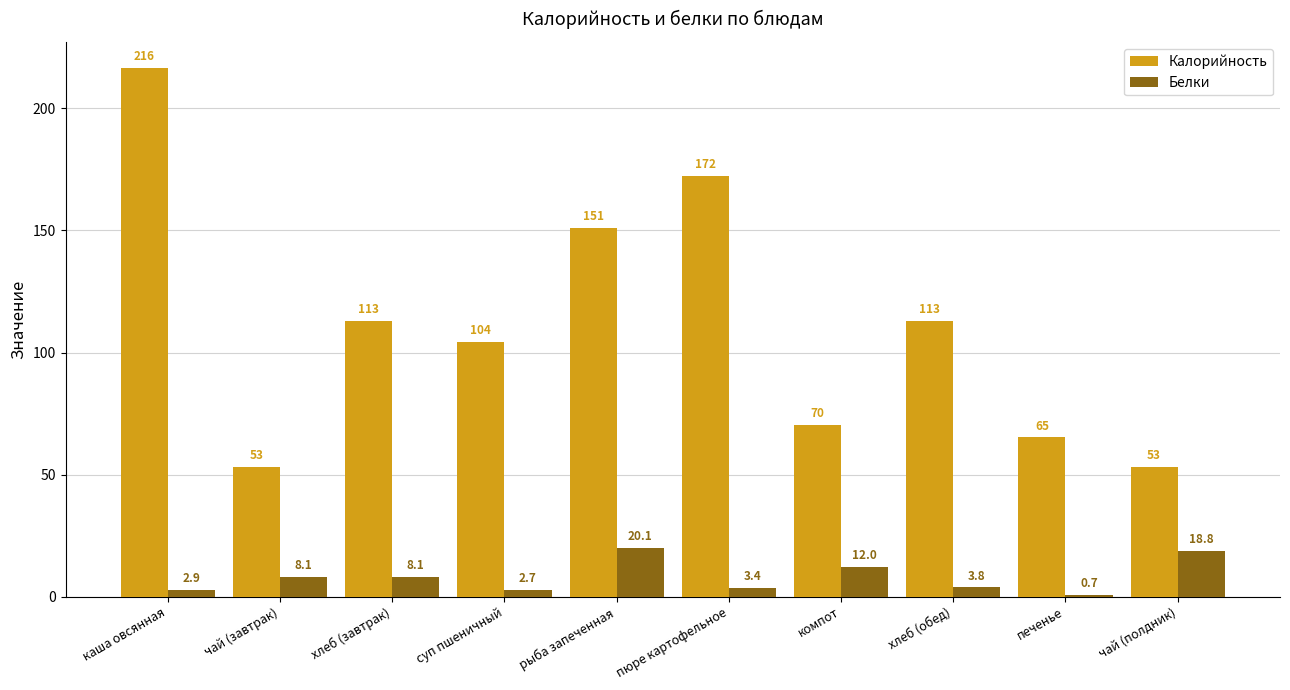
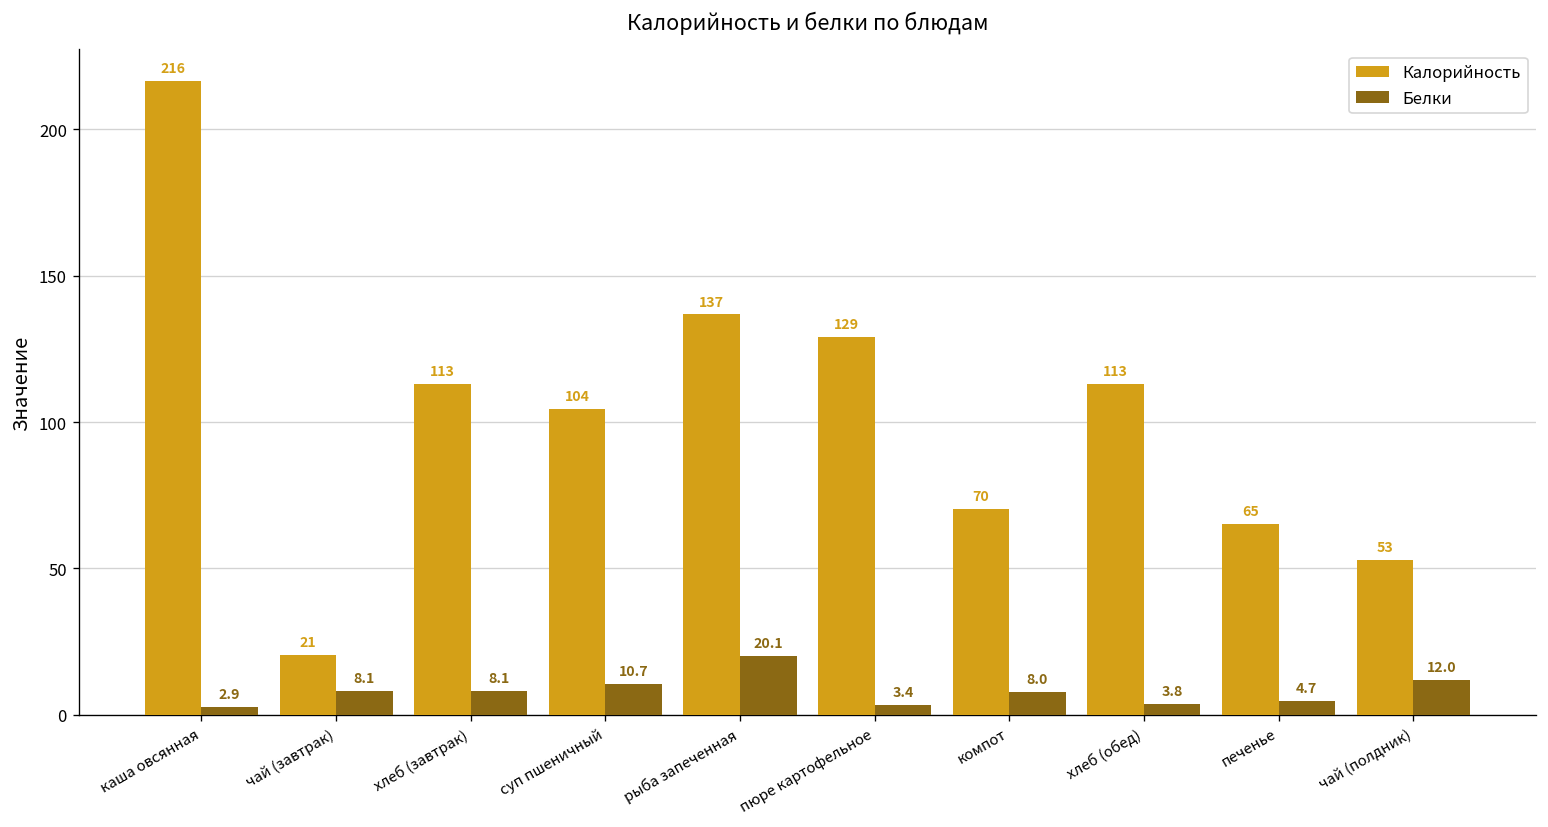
Калорийность, чай (завтрак): 53 -> 21
Белки, суп пшеничный: 2.7 -> 10.7
Калорийность, рыба запеченная: 151 -> 137
Калорийность, пюре картофельное: 172 -> 129
Белки, компот: 12.0 -> 8.0
Белки, печенье: 0.7 -> 4.7
Белки, чай (полдник): 18.8 -> 12.0
